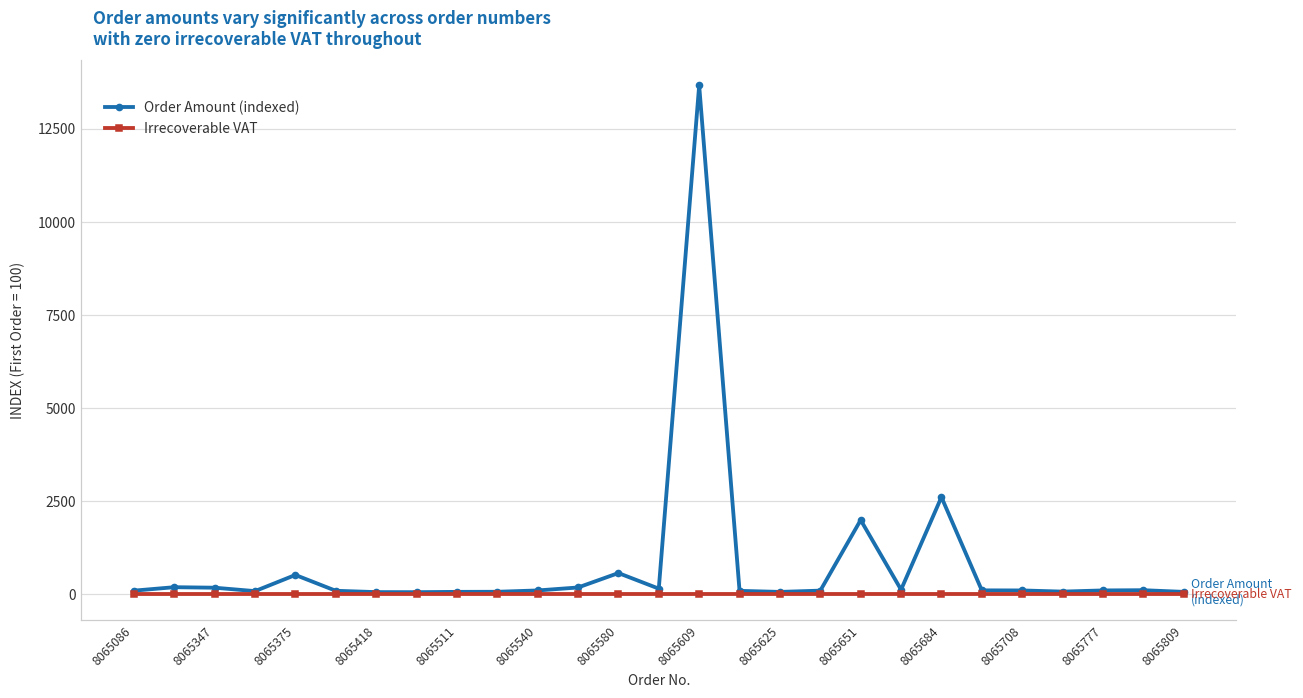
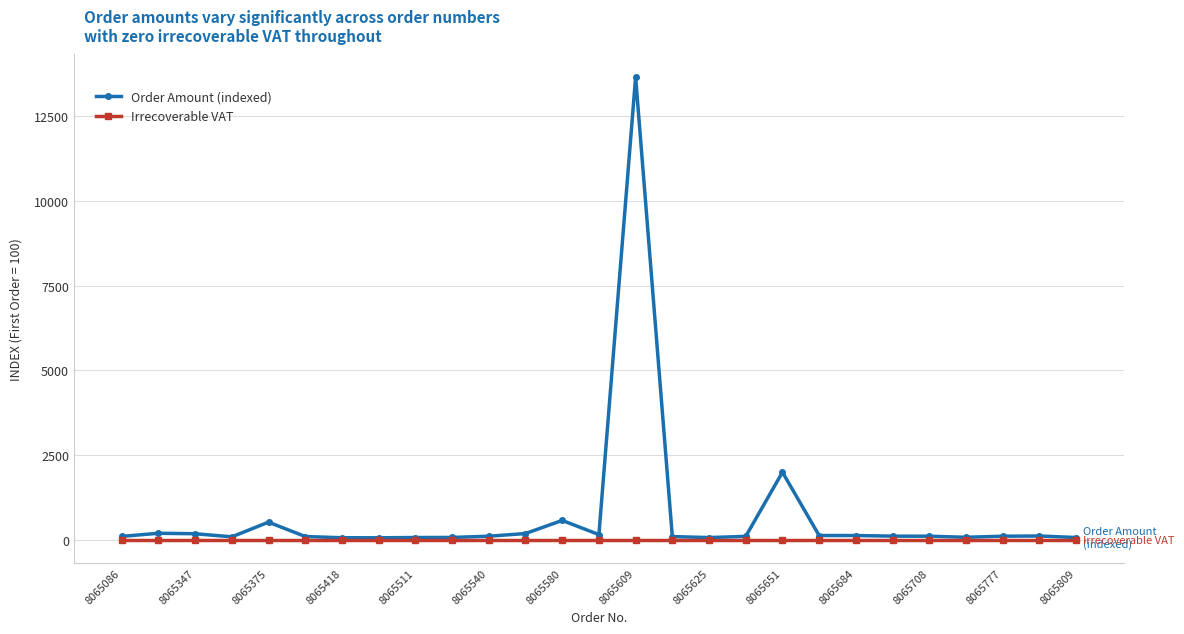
Order Amount (indexed), 8065684: 2600 -> 100
